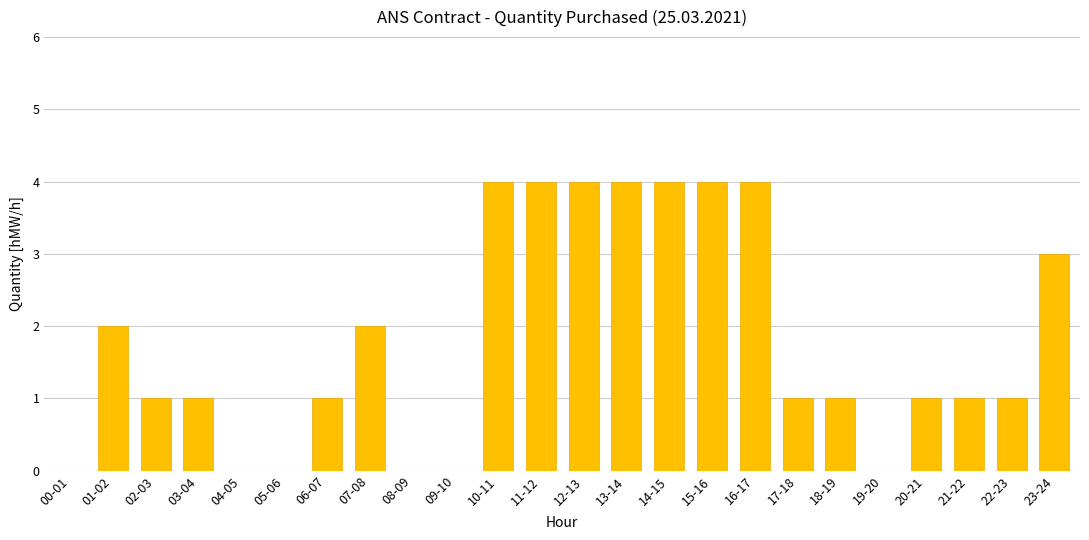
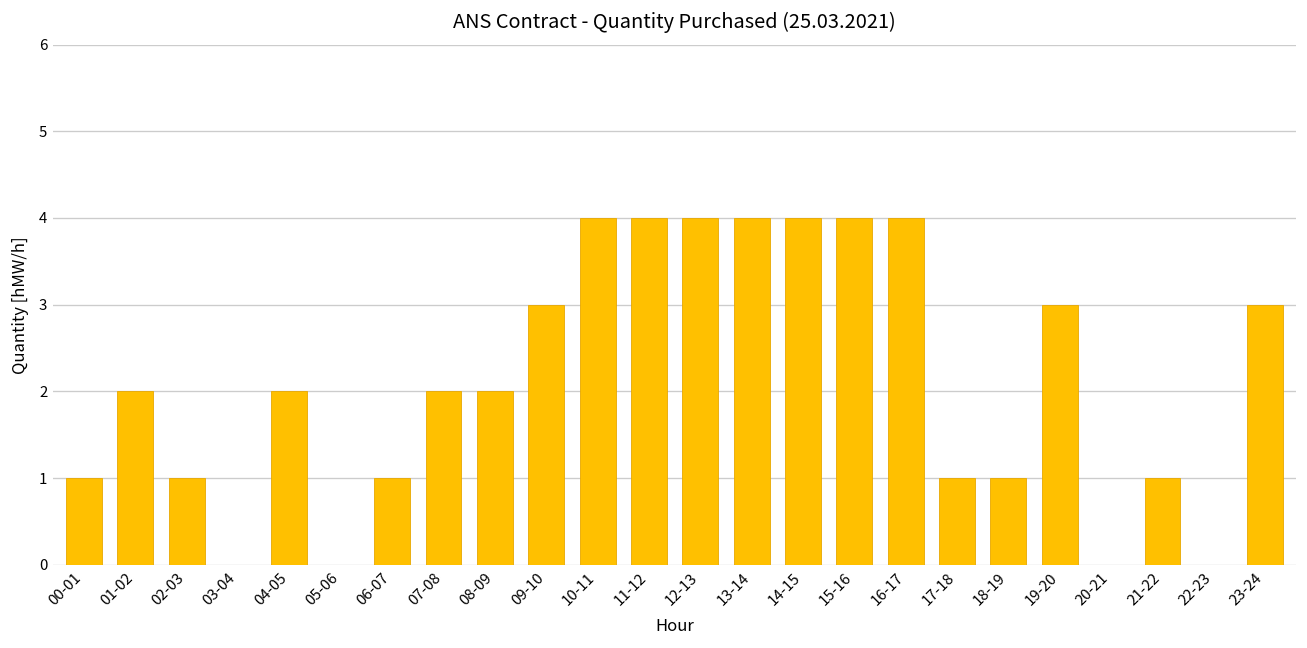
00-01: 0 -> 1
03-04: 1 -> 0
04-05: 0 -> 2
08-09: 0 -> 2
09-10: 0 -> 3
19-20: 0 -> 3
20-21: 1 -> 0
22-23: 1 -> 0
